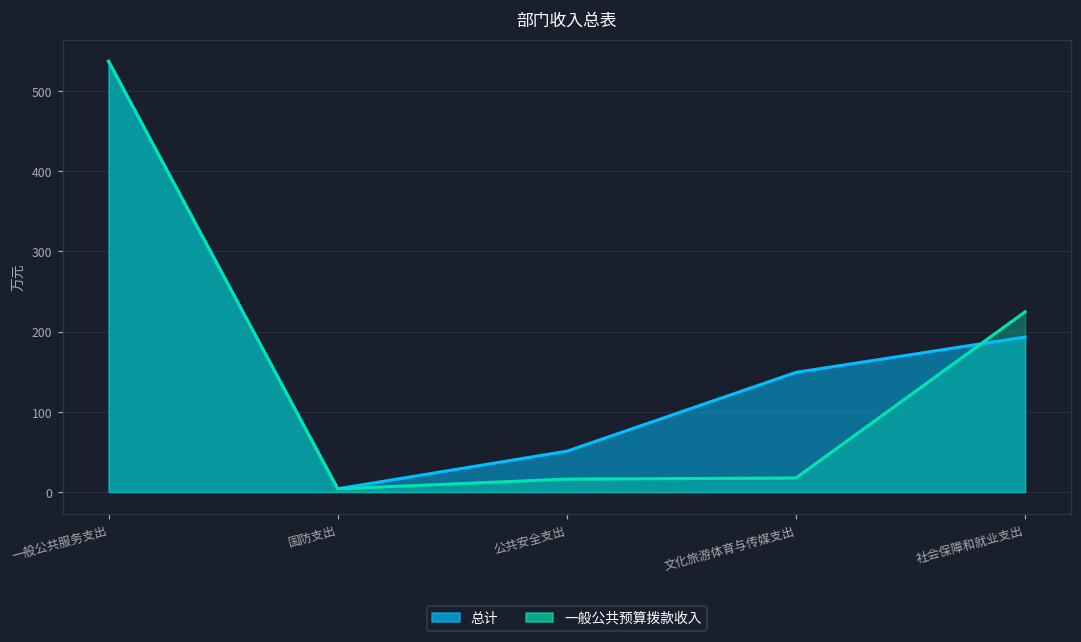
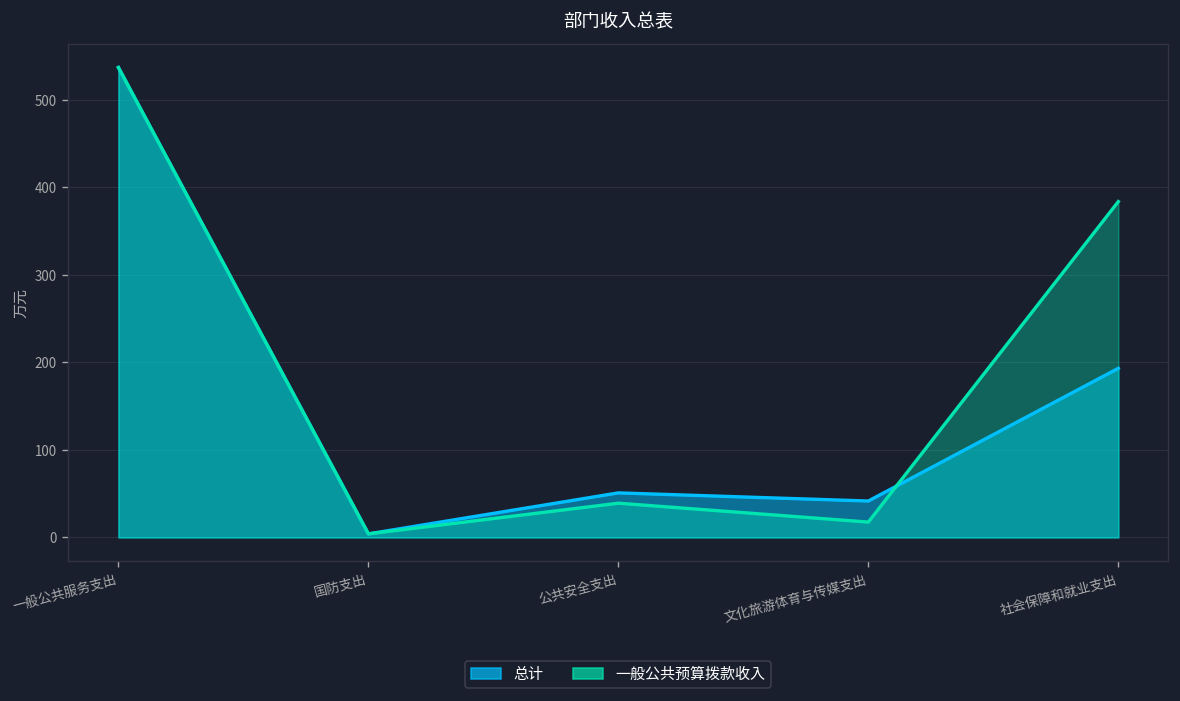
一般公共预算拨款收入, 公共安全支出: 20 -> 40
总计, 文化旅游体育与传媒支出: 150 -> 40
一般公共预算拨款收入, 社会保障和就业支出: 220 -> 380
